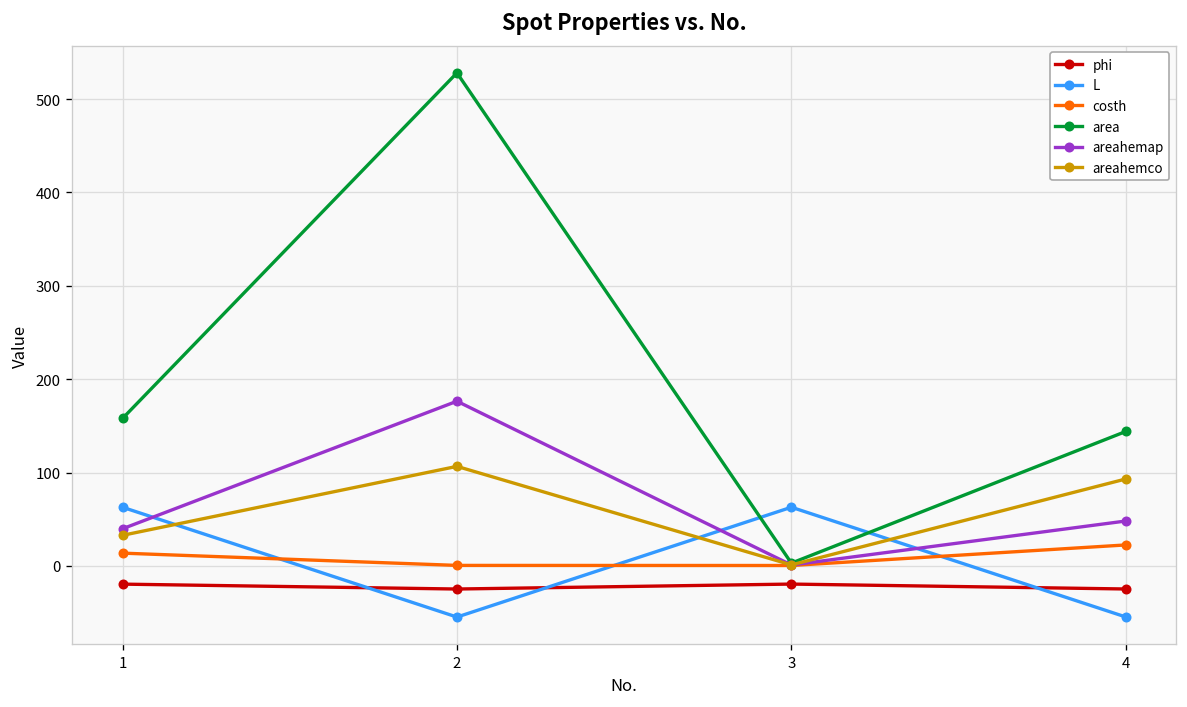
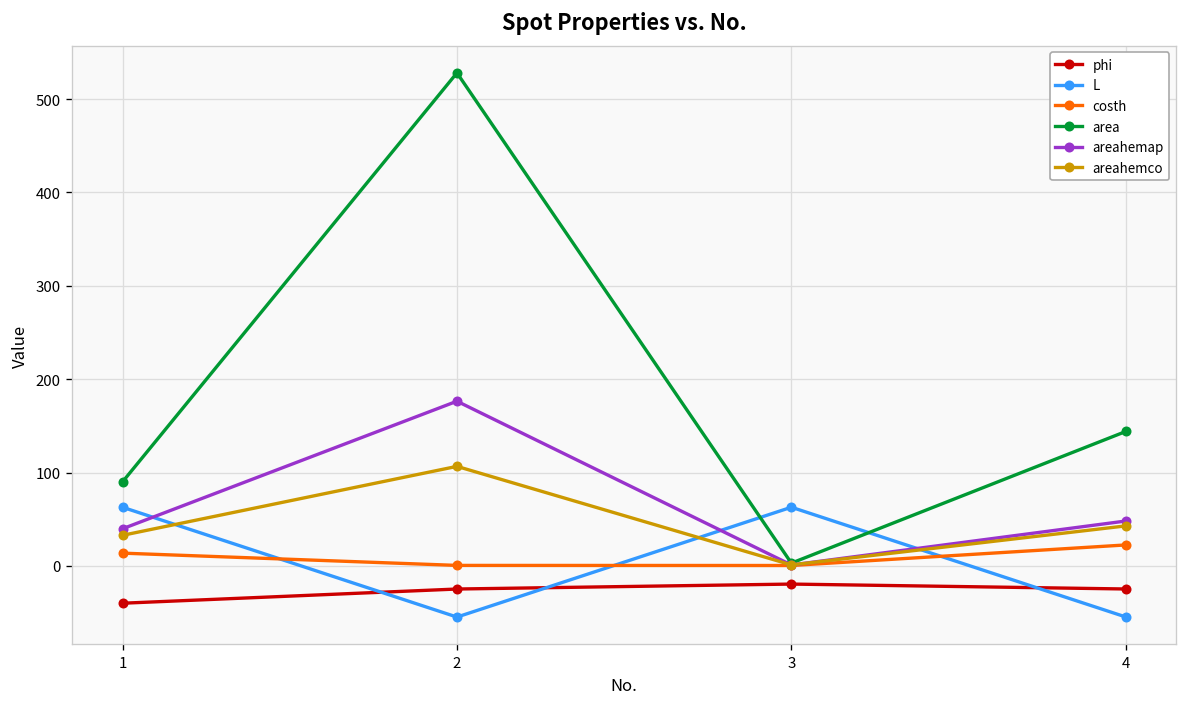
phi, 1: -20 -> -40
area, 1: 160 -> 90
areahemco, 4: 90 -> 40
